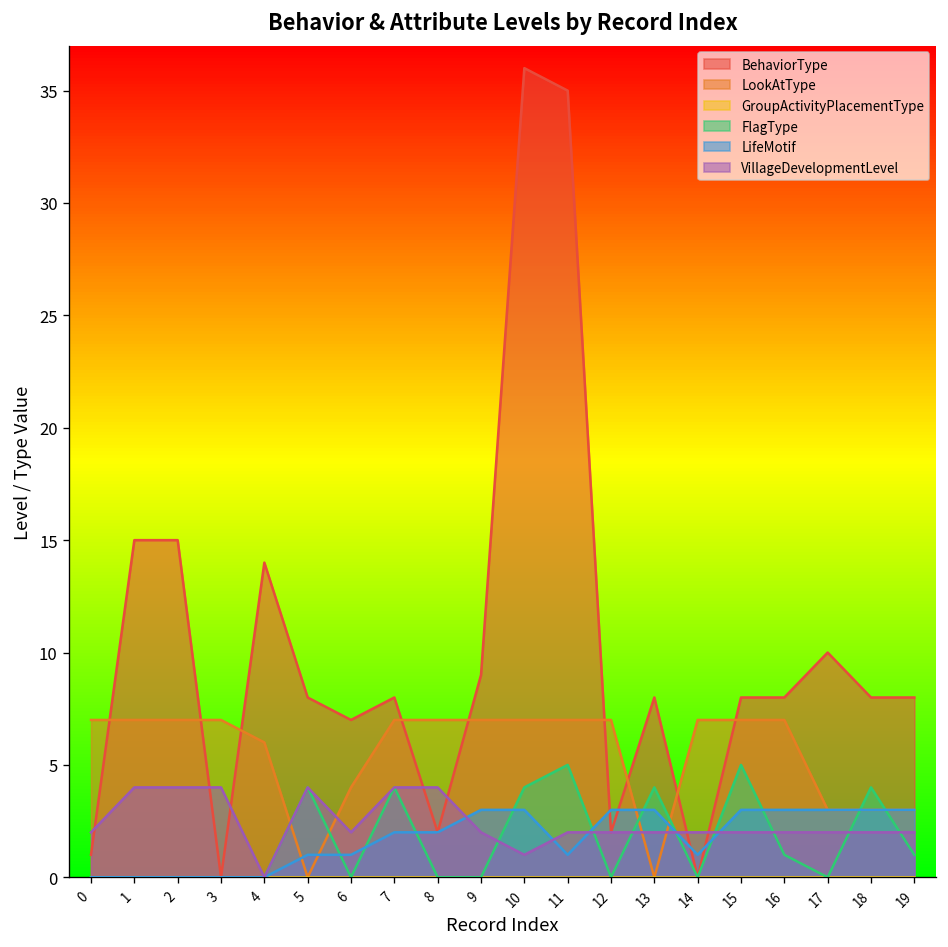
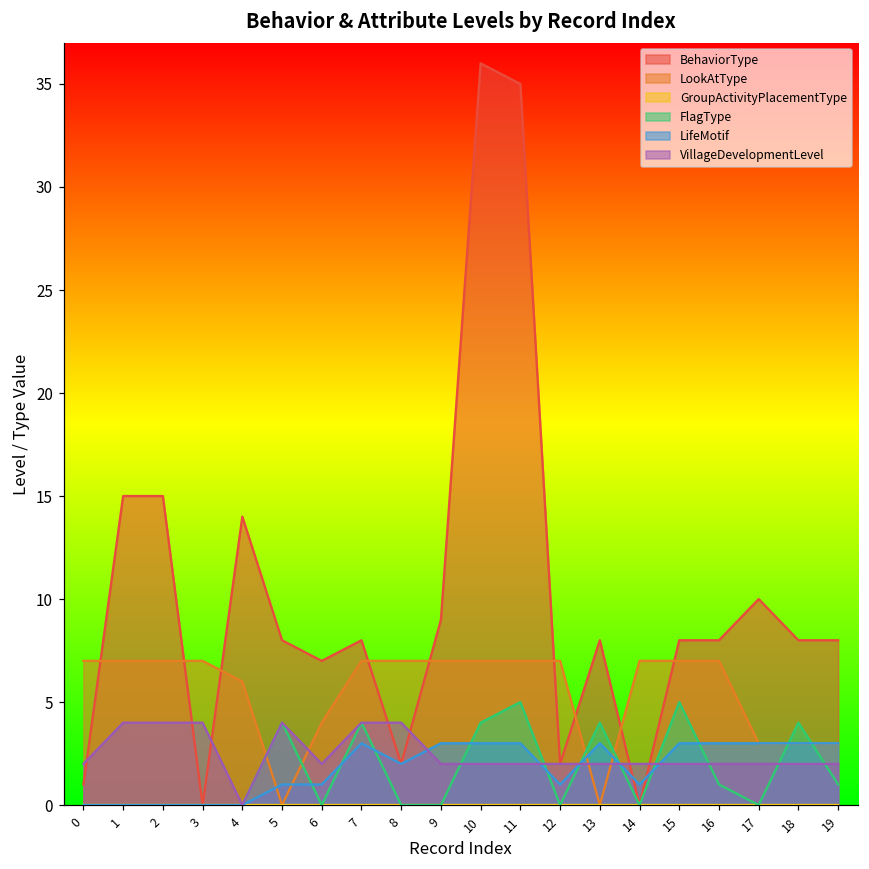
LifeMotif, 7: 2 -> 3
VillageDevelopmentLevel, 10: 1 -> 2
LifeMotif, 11: 1 -> 3
LifeMotif, 12: 3 -> 1
